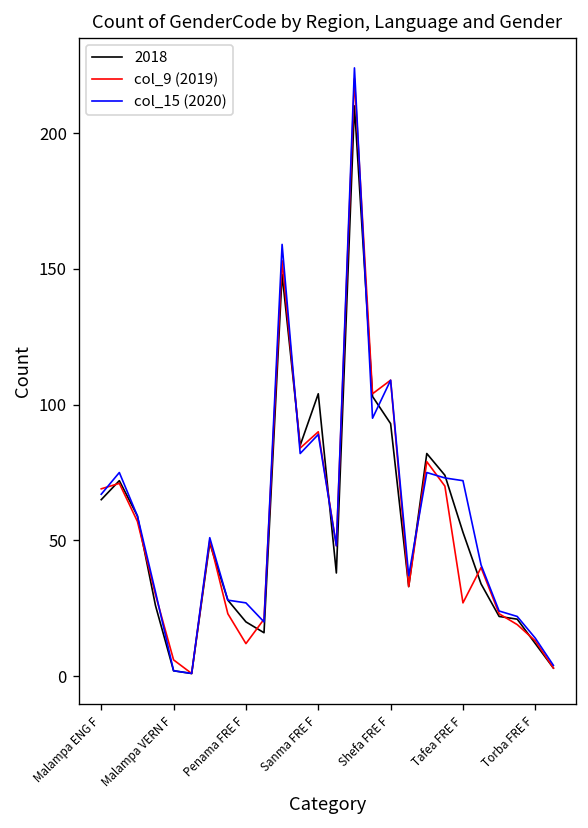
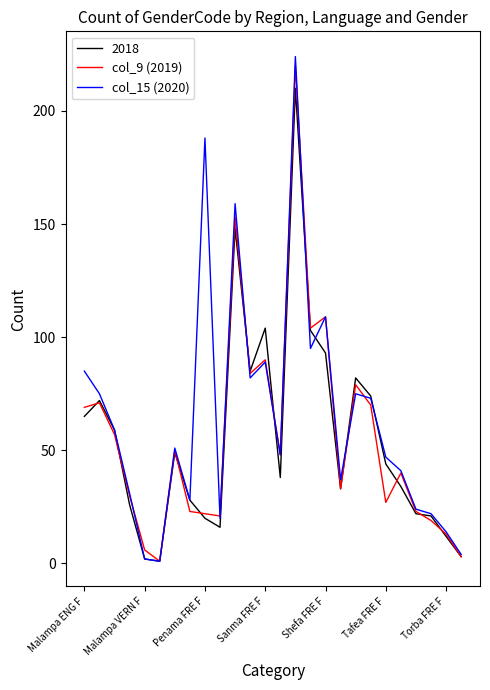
col_15 (2020), Malampa ENG F: 67 -> 85
col_9 (2019), Penama FRE F: 12 -> 22
col_15 (2020), Penama FRE F: 27 -> 188
2018, Tafea FRE F: 53 -> 44
col_15 (2020), Tafea FRE F: 72 -> 47
